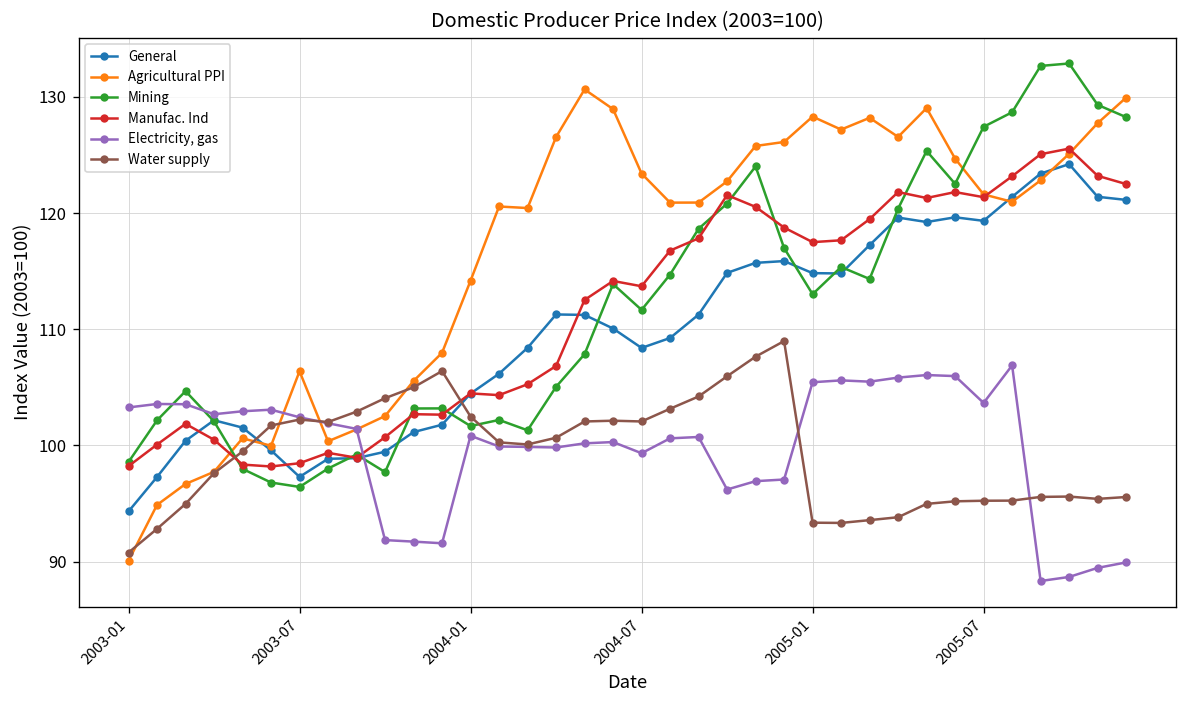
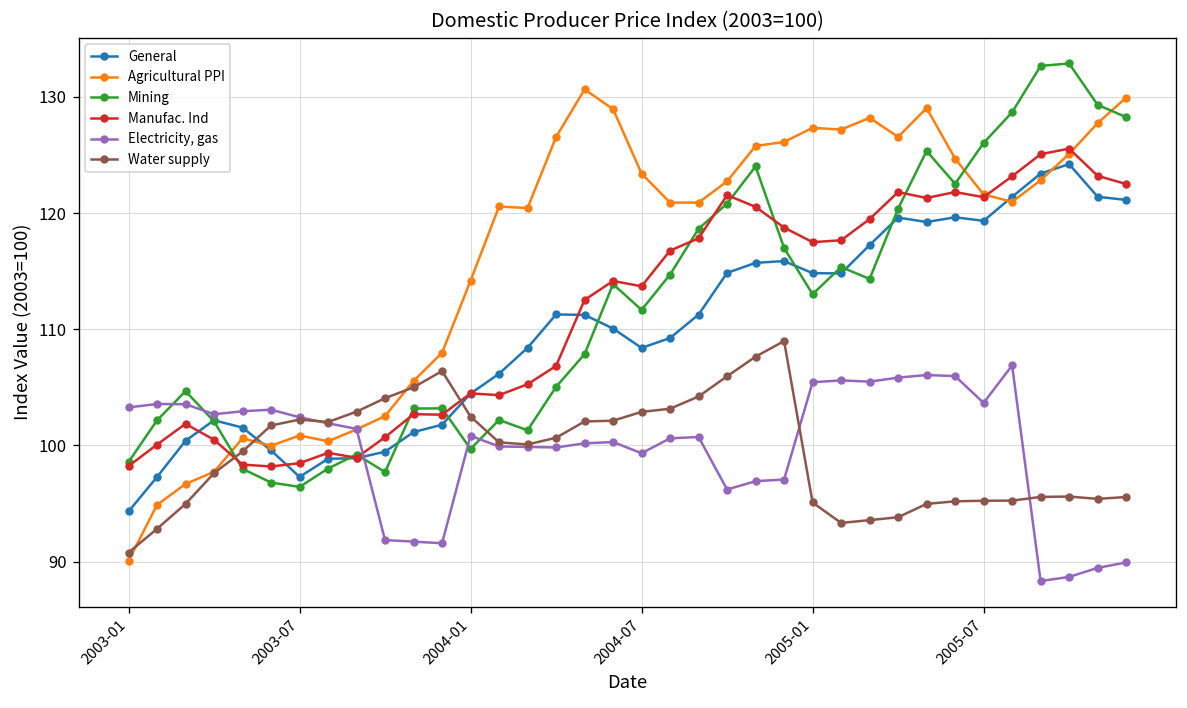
Agricultural PPI, 2003-07: 106 -> 101
Mining, 2004-01: 102 -> 100
Water supply, 2004-07: 102 -> 103
Agricultural PPI, 2005-01: 128 -> 127
Water supply, 2005-01: 93 -> 95
Mining, 2005-07: 127 -> 126
